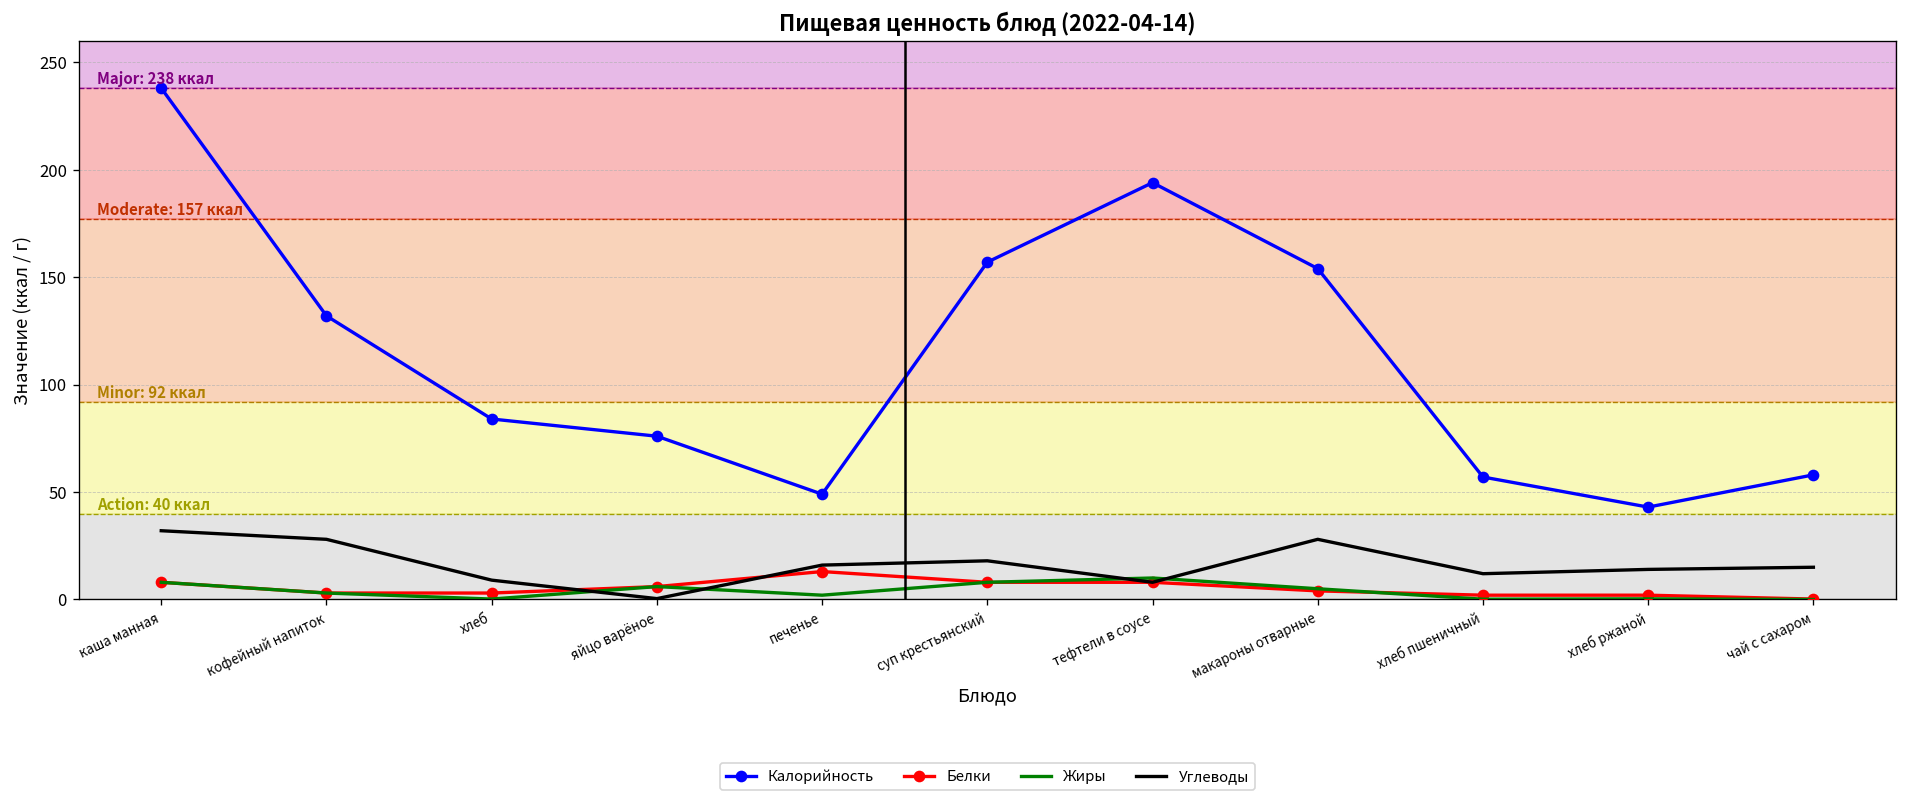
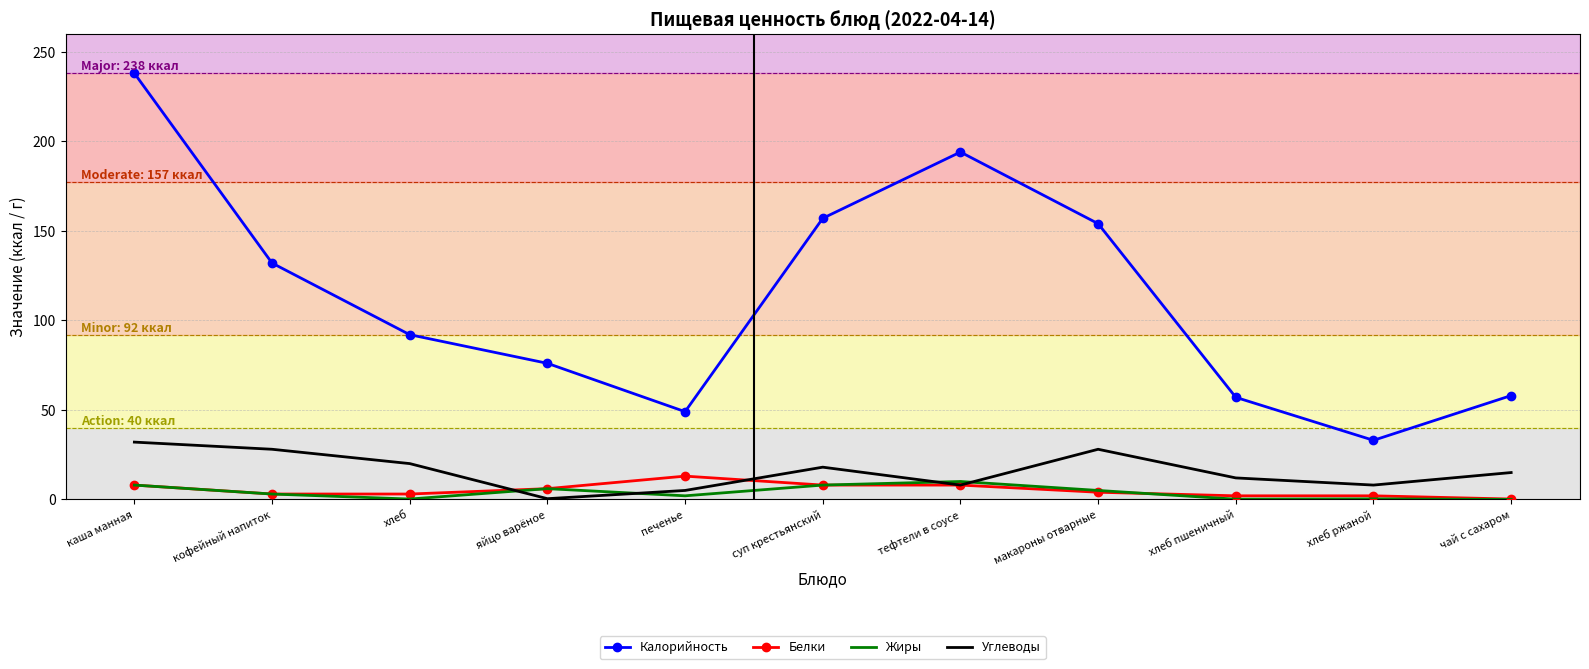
Калорийность, хлеб: 84 -> 92
Углеводы, хлеб: 9 -> 20
Углеводы, печенье: 16 -> 5
Калорийность, хлеб ржаной: 43 -> 33
Углеводы, хлеб ржаной: 14 -> 8
